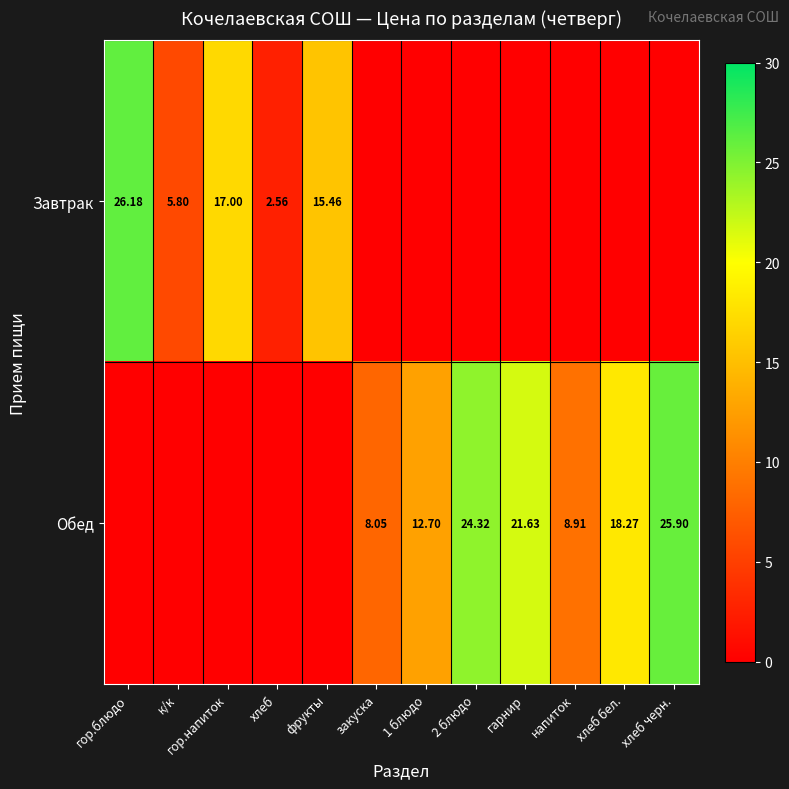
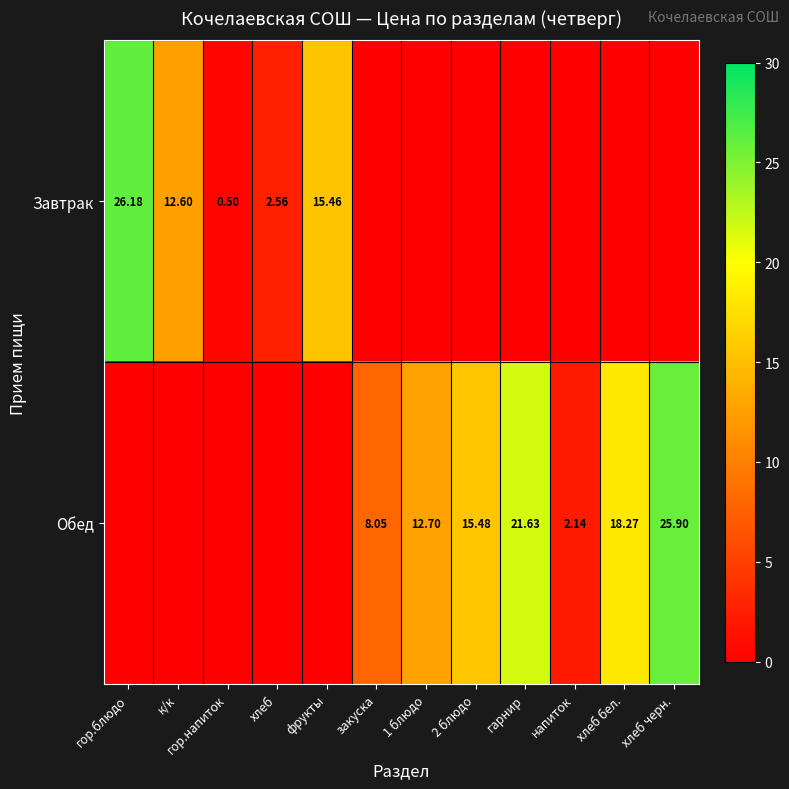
Завтрак, к/к: 5.80 -> 12.60
Завтрак, гор.напиток: 17.00 -> 0.50
Обед, 2 блюдо: 24.32 -> 15.48
Обед, напиток: 8.91 -> 2.14
